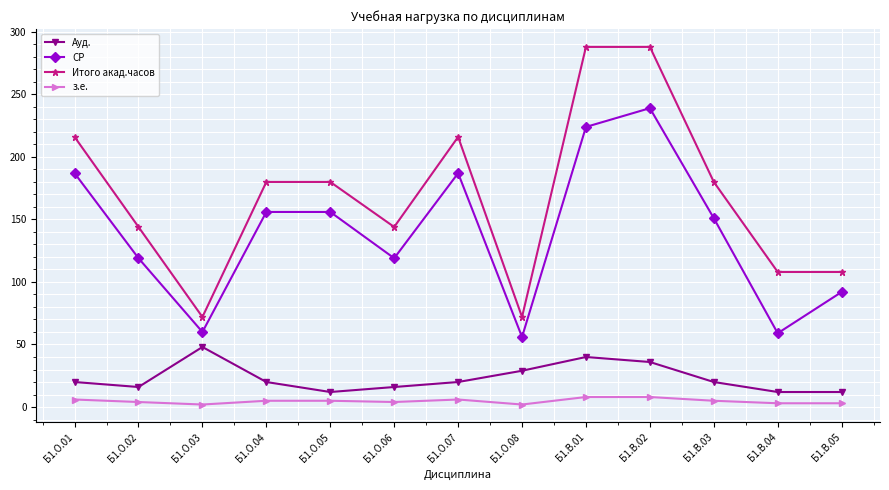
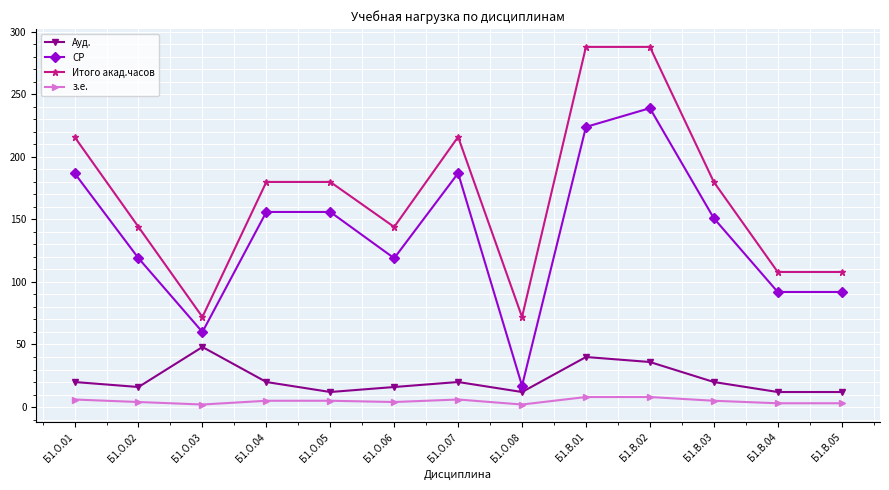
Ауд., Б1.О.08: 29 -> 12
СР, Б1.О.08: 56 -> 17
СР, Б1.В.04: 59 -> 92
